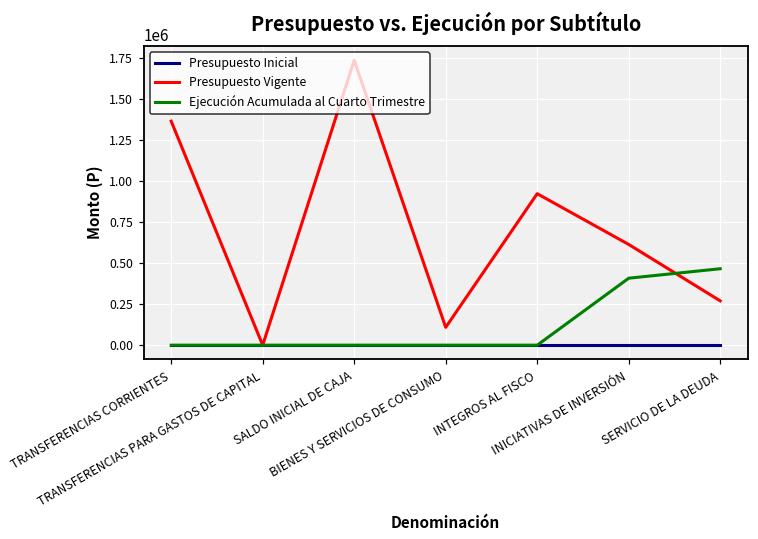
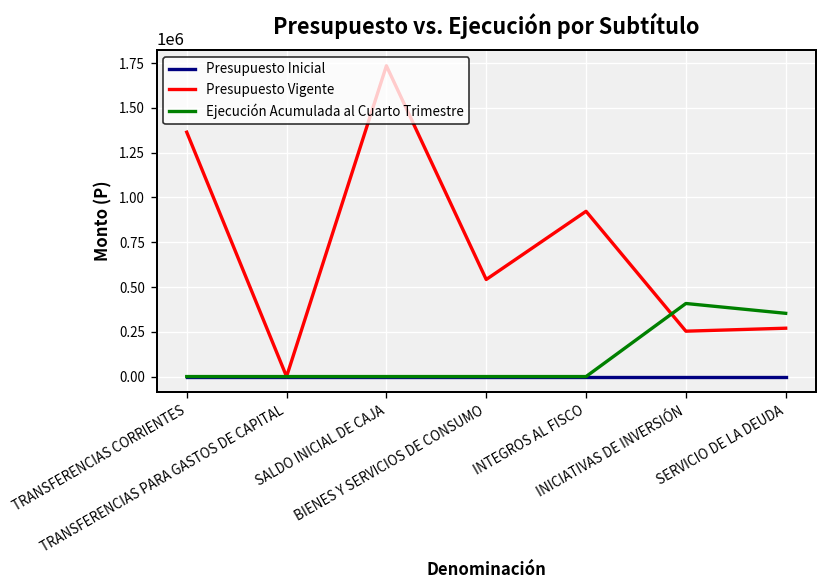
Presupuesto Vigente, BIENES Y SERVICIOS DE CONSUMO: 110000 -> 540000
Presupuesto Vigente, INICIATIVAS DE INVERSIÓN: 610000 -> 250000
Ejecución Acumulada al Cuarto Trimestre, SERVICIO DE LA DEUDA: 470000 -> 350000
